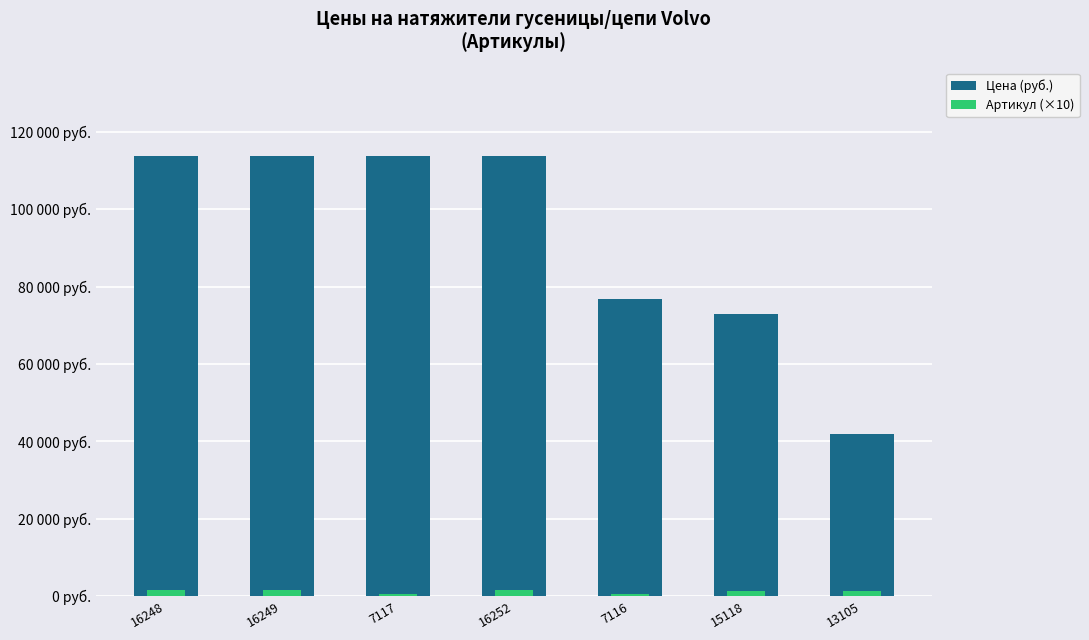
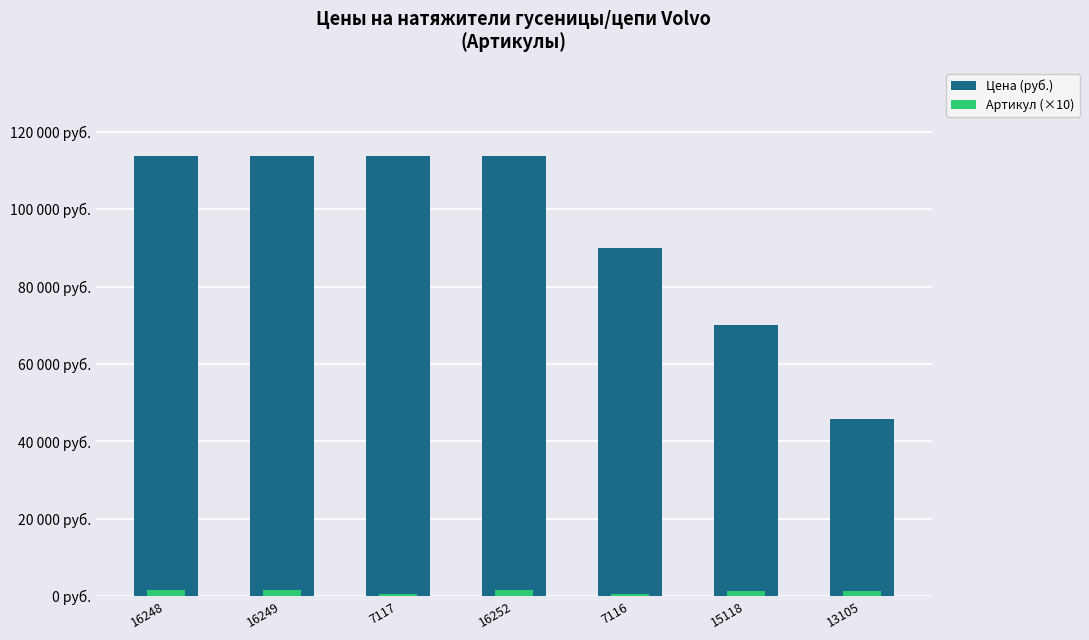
Цена (руб.), 7116: 77000 руб. -> 90000 руб.
Цена (руб.), 15118: 73000 руб. -> 70000 руб.
Цена (руб.), 13105: 42000 руб. -> 46000 руб.
